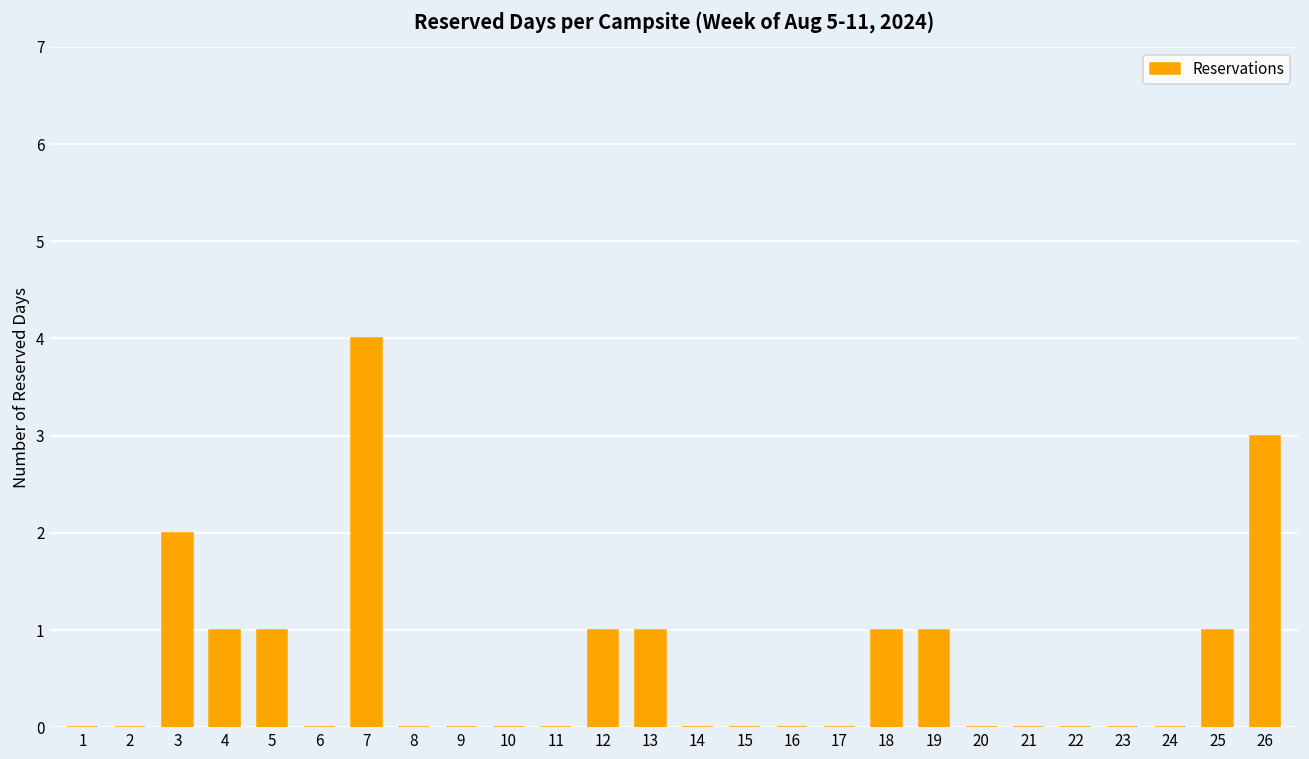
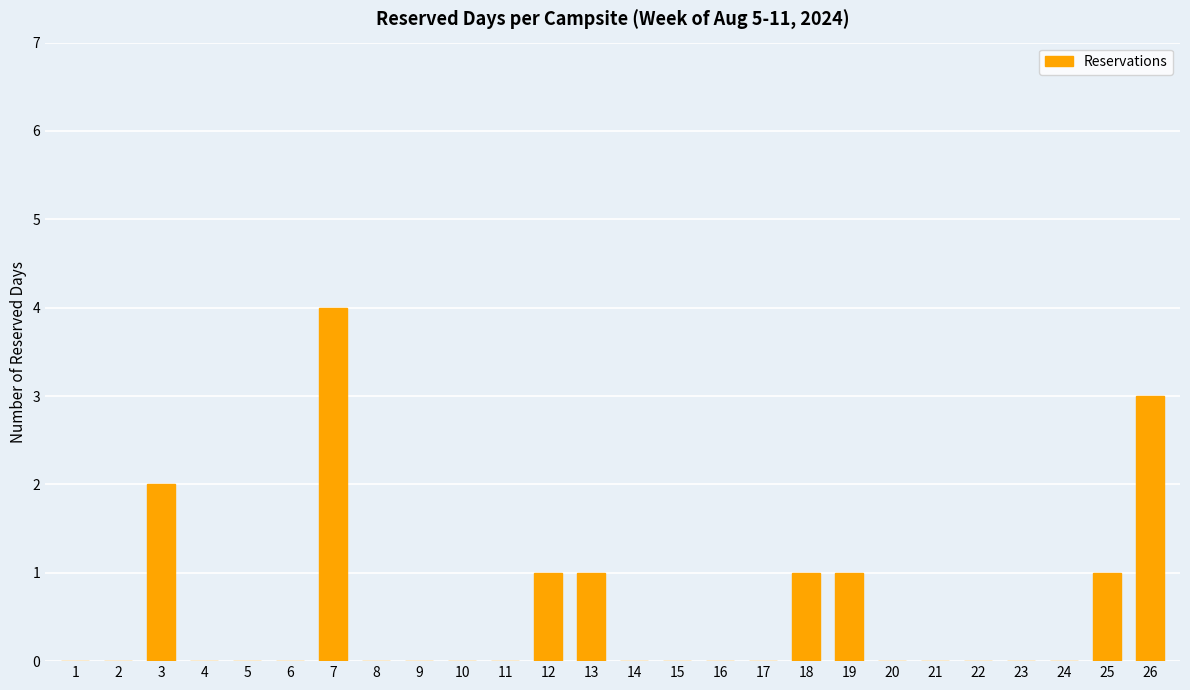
4: 1 -> 0
5: 1 -> 0
